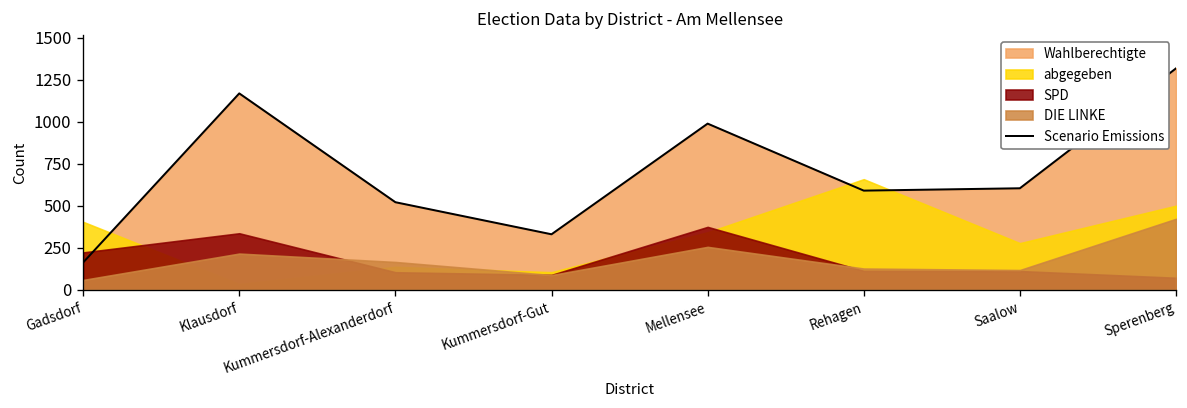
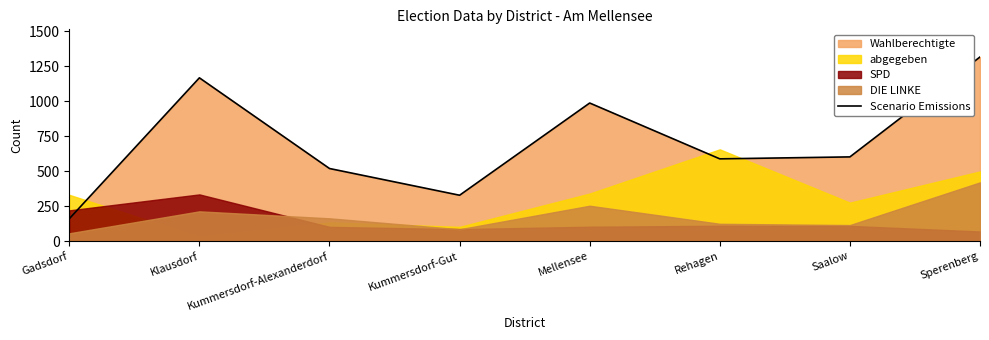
abgegeben, Gadsdorf: 400 -> 330
SPD, Mellensee: 370 -> 100
